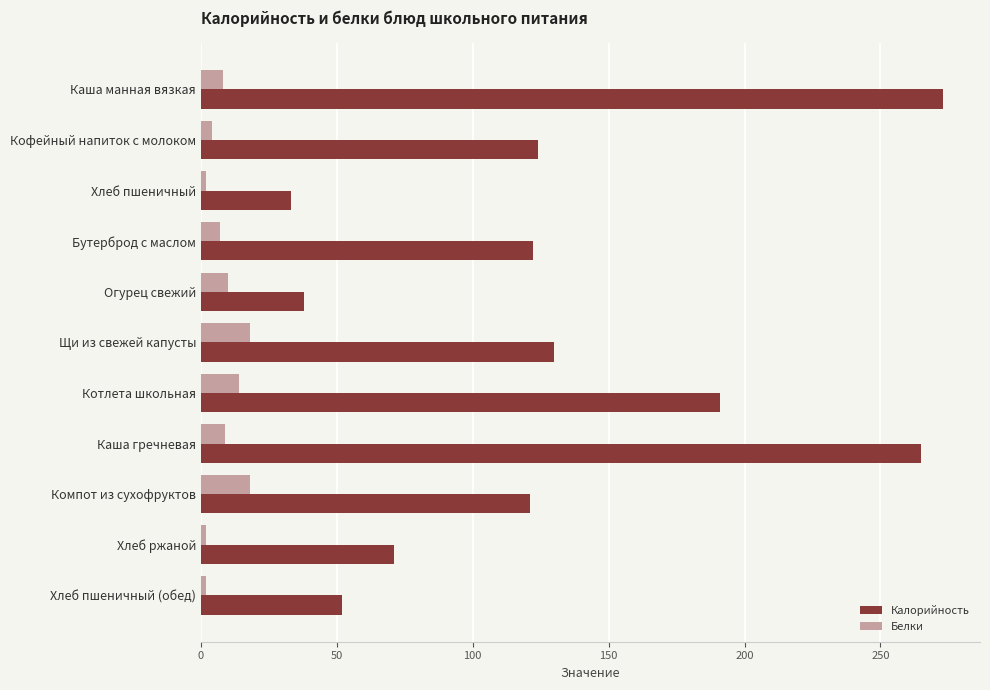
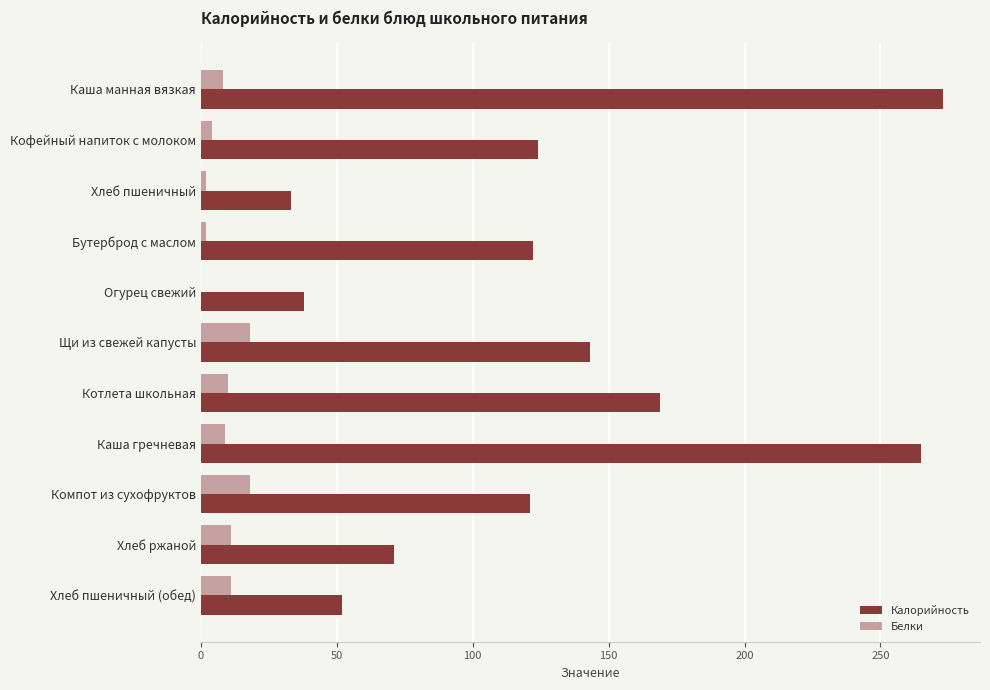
Белки, Бутерброд с маслом: 7 -> 2
Белки, Огурец свежий: 10 -> 0
Калорийность, Щи из свежей капусты: 130 -> 143
Белки, Котлета школьная: 14 -> 10
Калорийность, Котлета школьная: 191 -> 169
Белки, Хлеб ржаной: 2 -> 11
Белки, Хлеб пшеничный (обед): 2 -> 11
